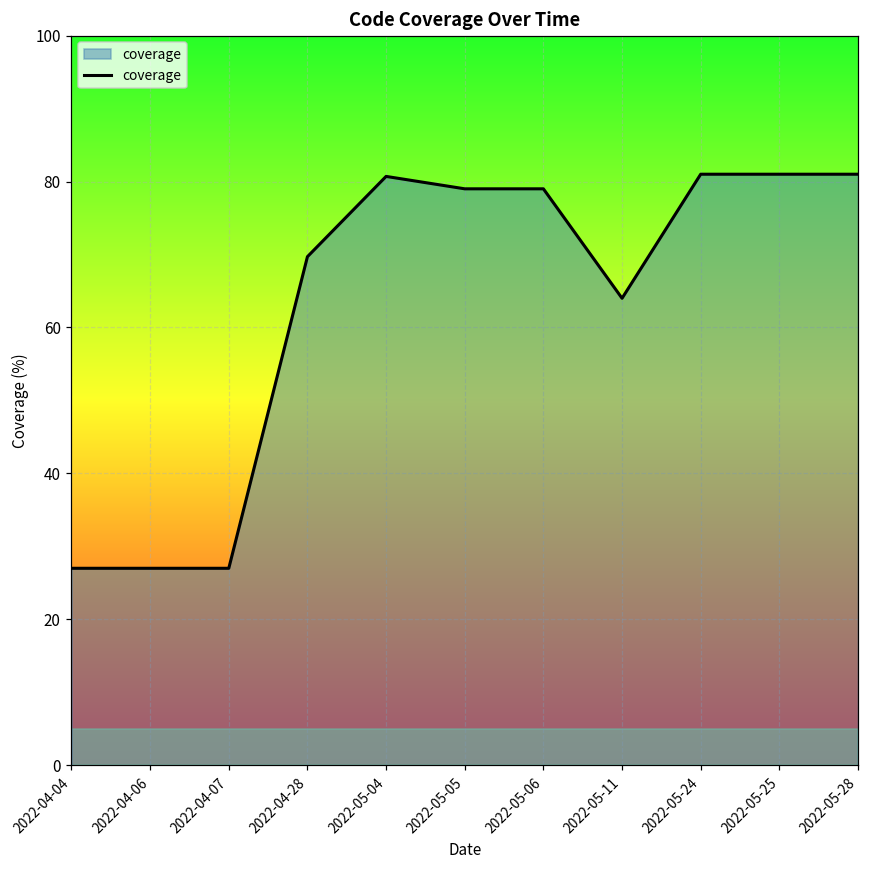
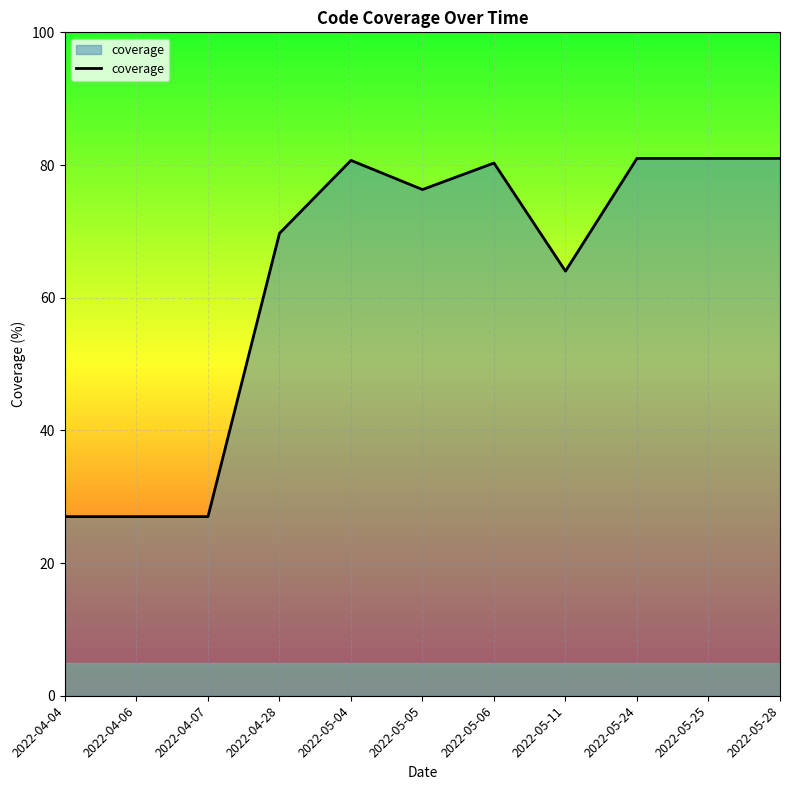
2022-05-05: 79 -> 76
2022-05-06: 79 -> 80
